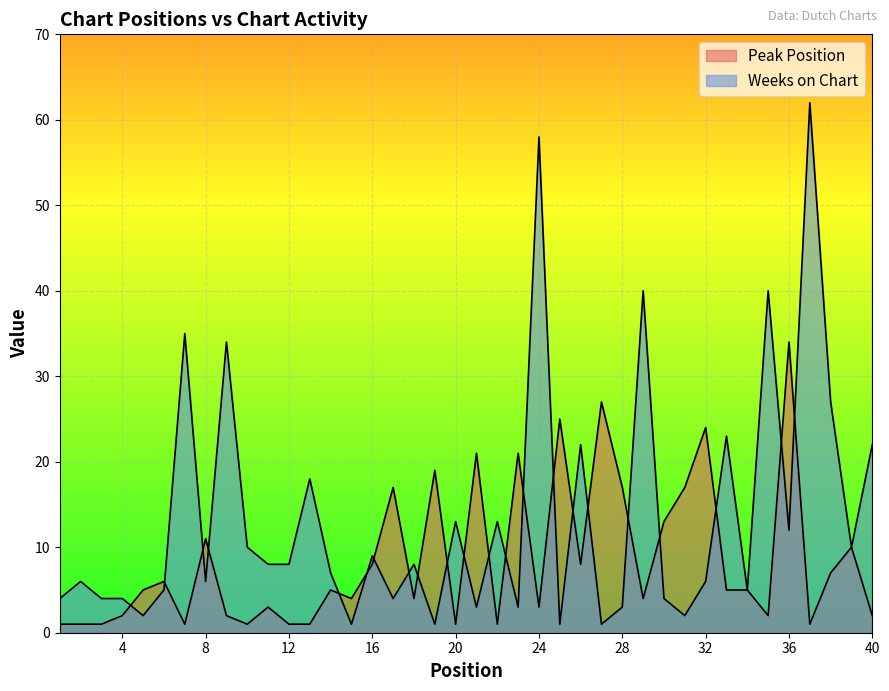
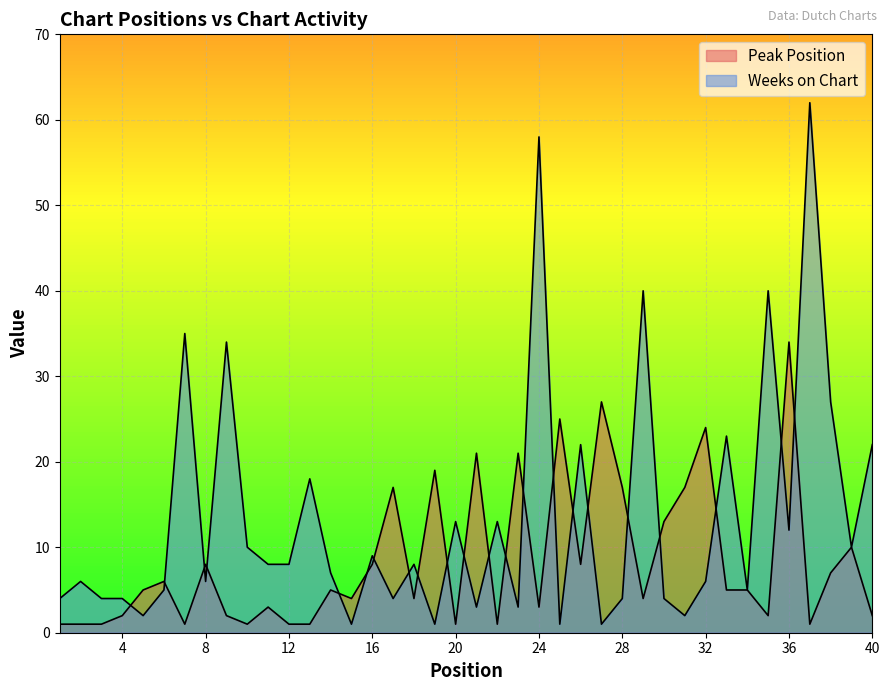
Peak Position, 8: 11 -> 8
Weeks on Chart, 28: 3 -> 4
